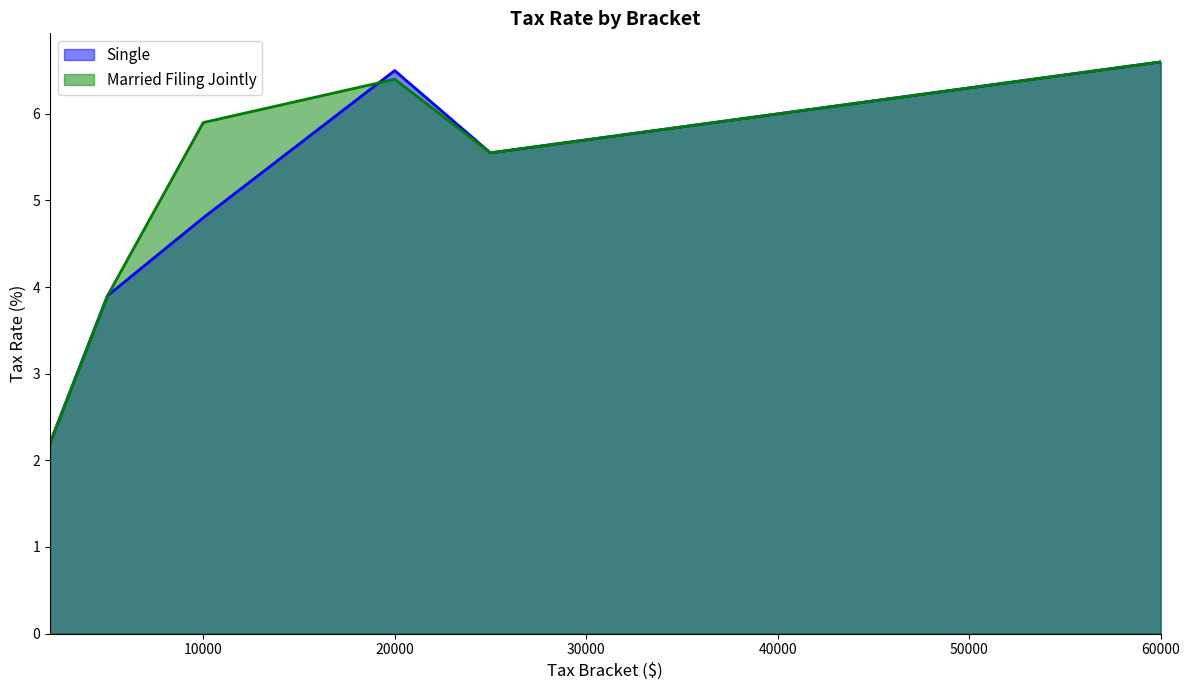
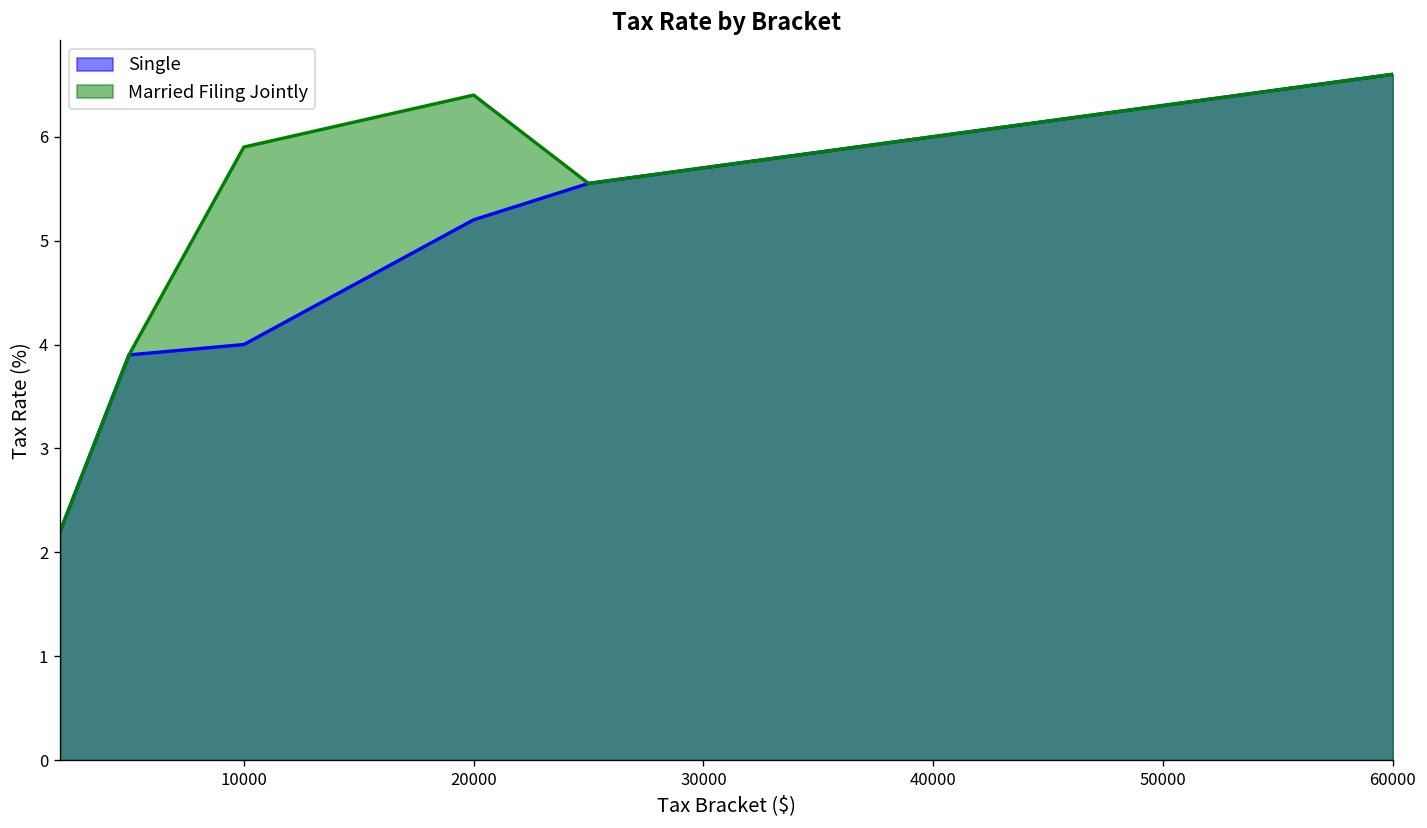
Single, 10000: 4.8 -> 4.0
Single, 20000: 6.5 -> 5.2
